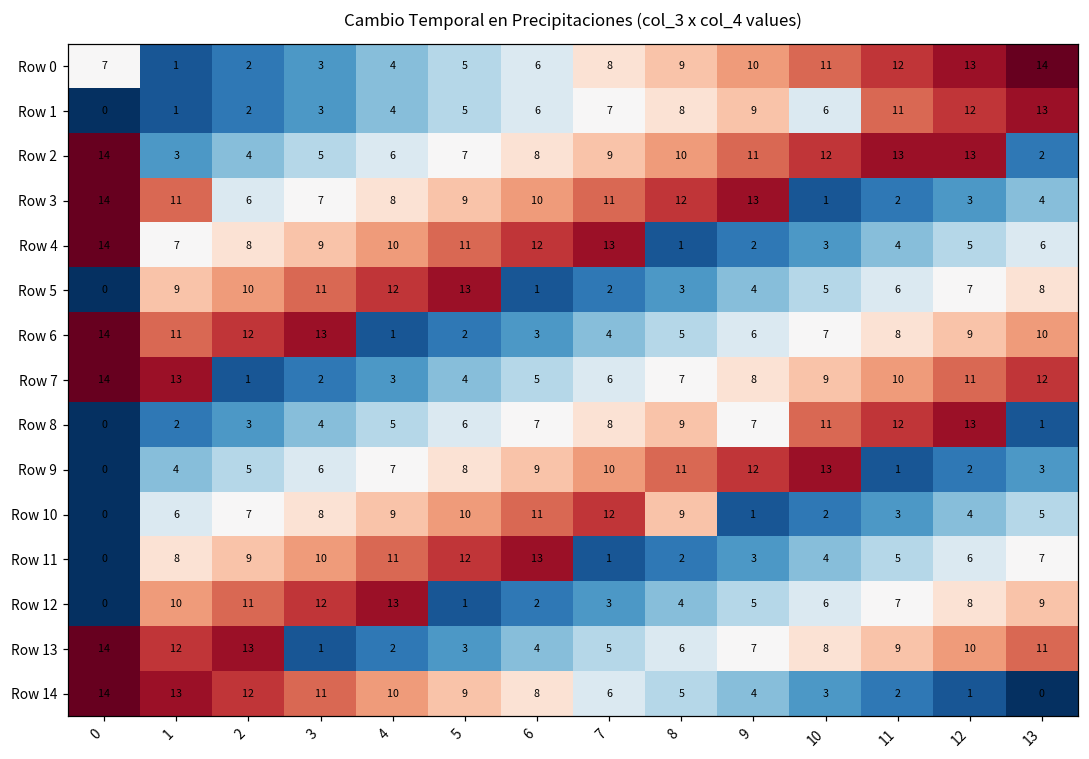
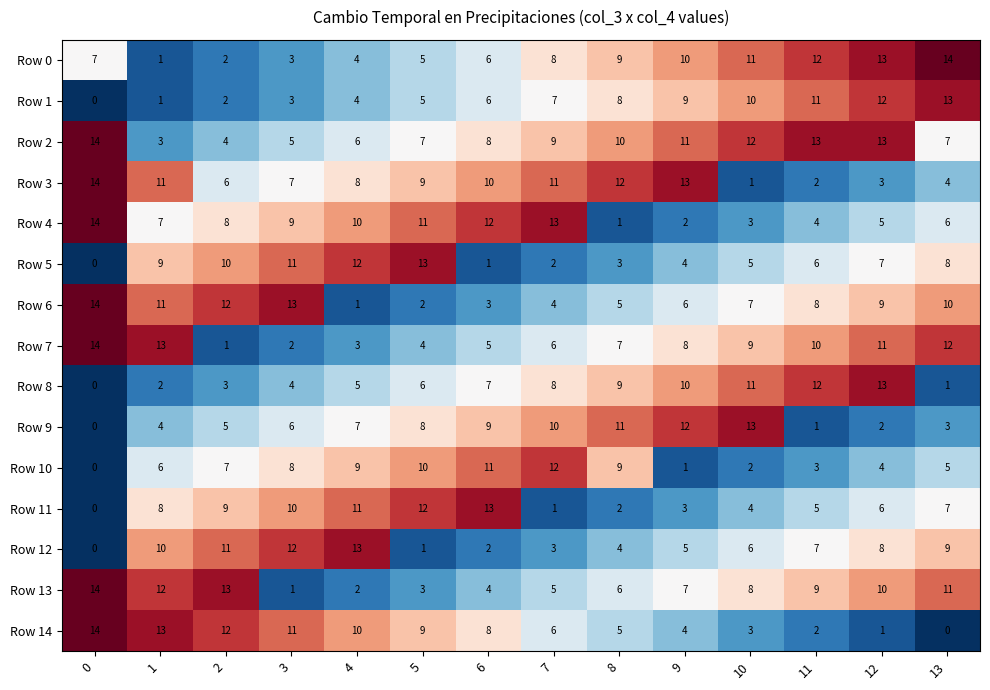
Row 1, 10: 6 -> 10
Row 2, 13: 2 -> 7
Row 8, 9: 7 -> 10
